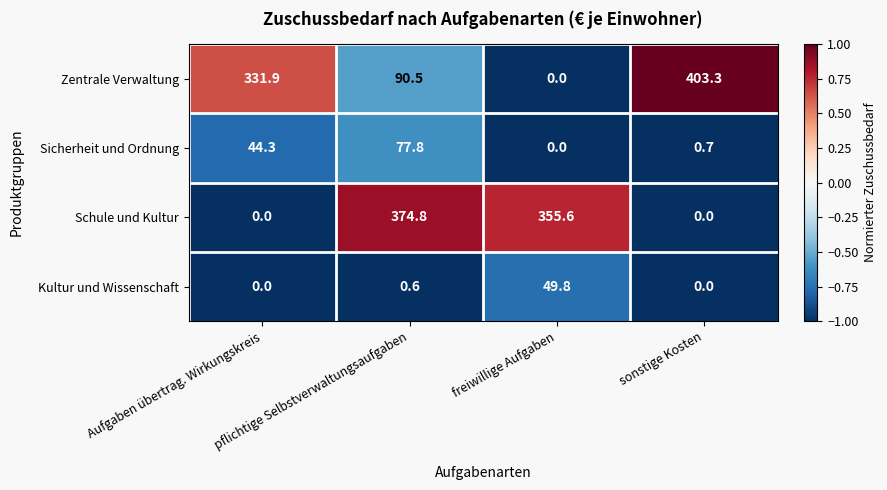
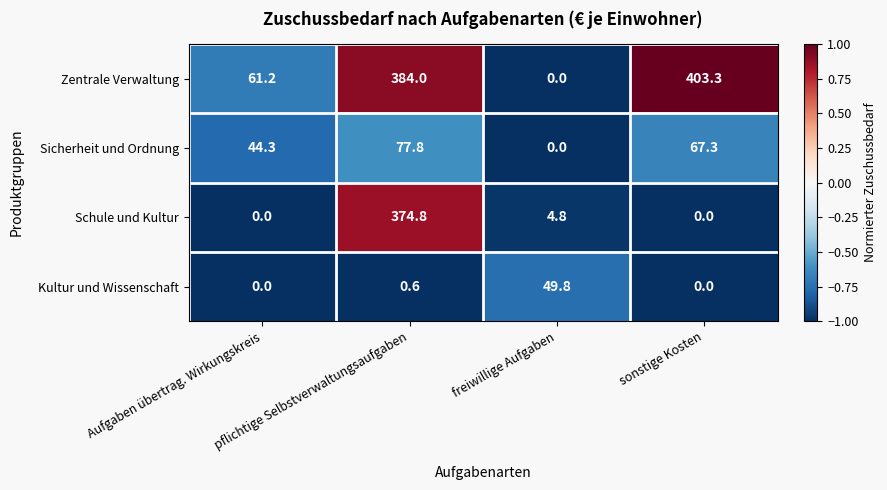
Zentrale Verwaltung, Aufgaben übertrag. Wirkungskreis: 331.9 -> 61.2
Zentrale Verwaltung, pflichtige Selbstverwaltungsaufgaben: 90.5 -> 384.0
Sicherheit und Ordnung, sonstige Kosten: 0.7 -> 67.3
Schule und Kultur, freiwillige Aufgaben: 355.6 -> 4.8
